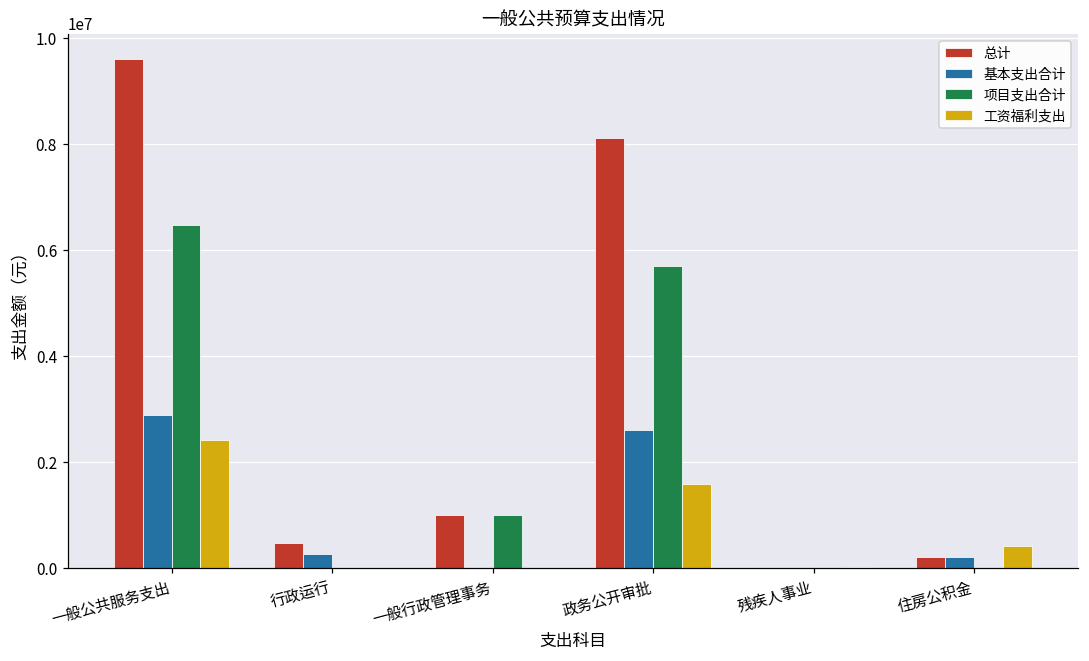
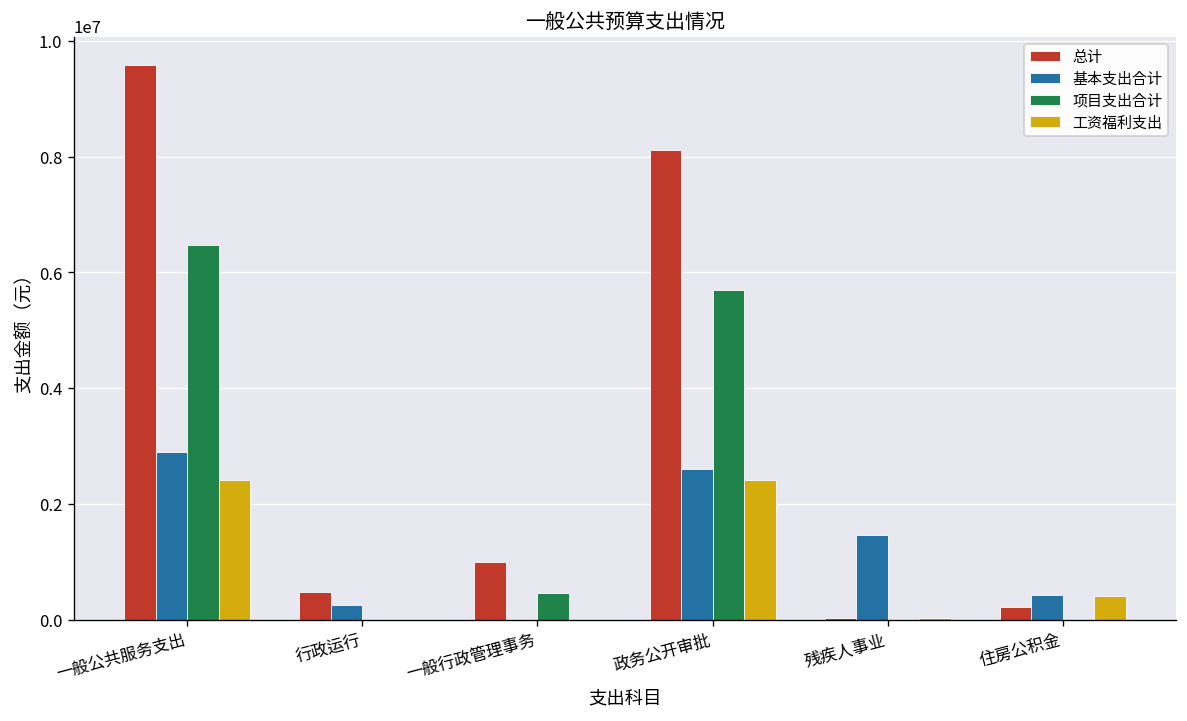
项目支出合计, 一般行政管理事务: 1000000 -> 500000
工资福利支出, 政务公开审批: 1600000 -> 2400000
基本支出合计, 残疾人事业: 0 -> 1500000
基本支出合计, 住房公积金: 200000 -> 400000
